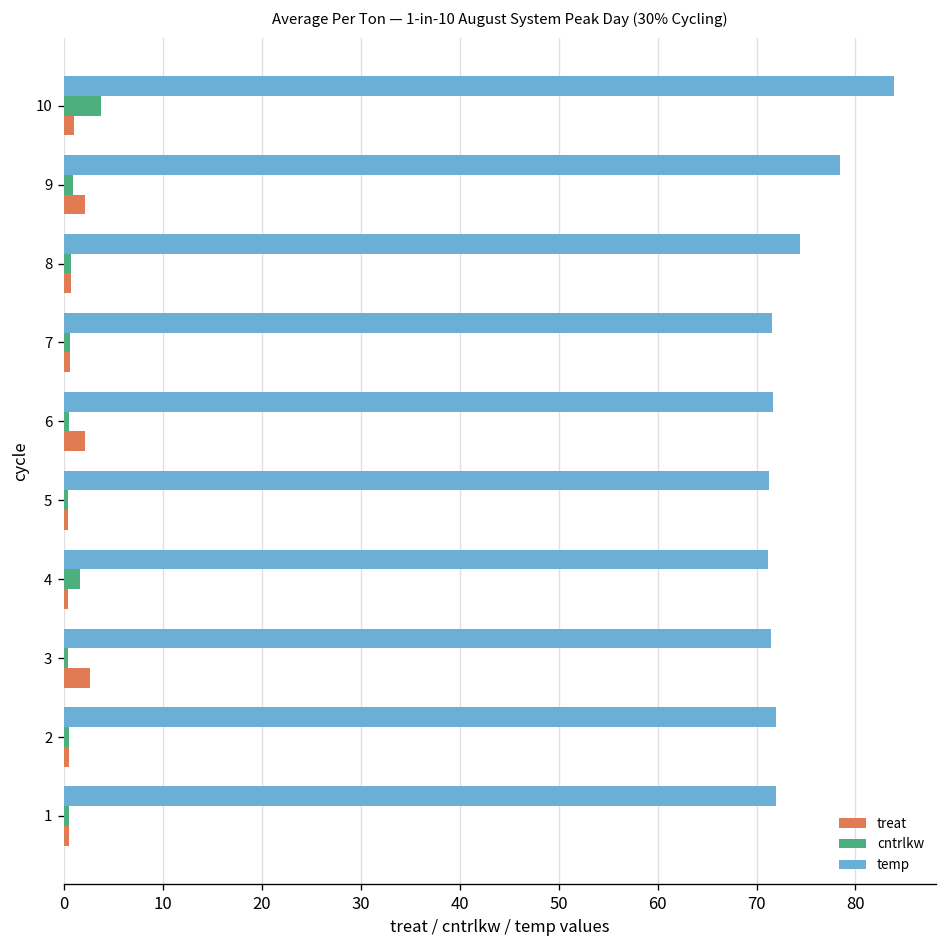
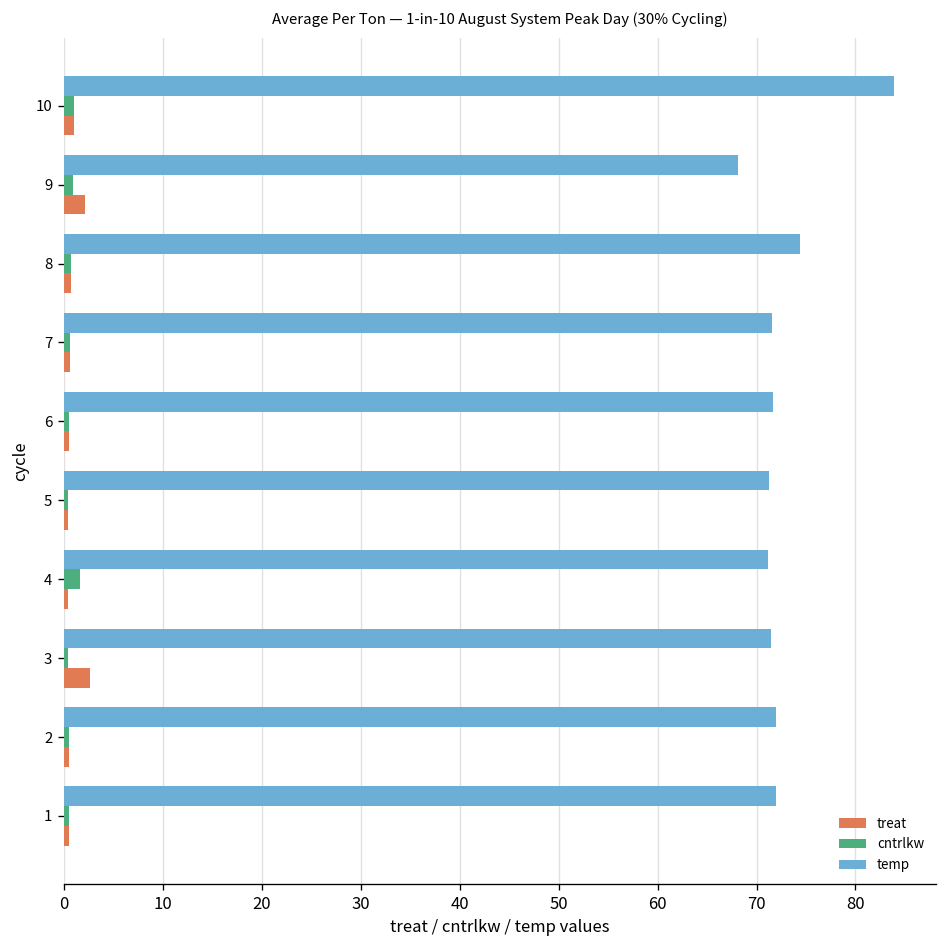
cntrlkw, 10: 4 -> 1
temp, 9: 78 -> 68
treat, 6: 2 -> 0
